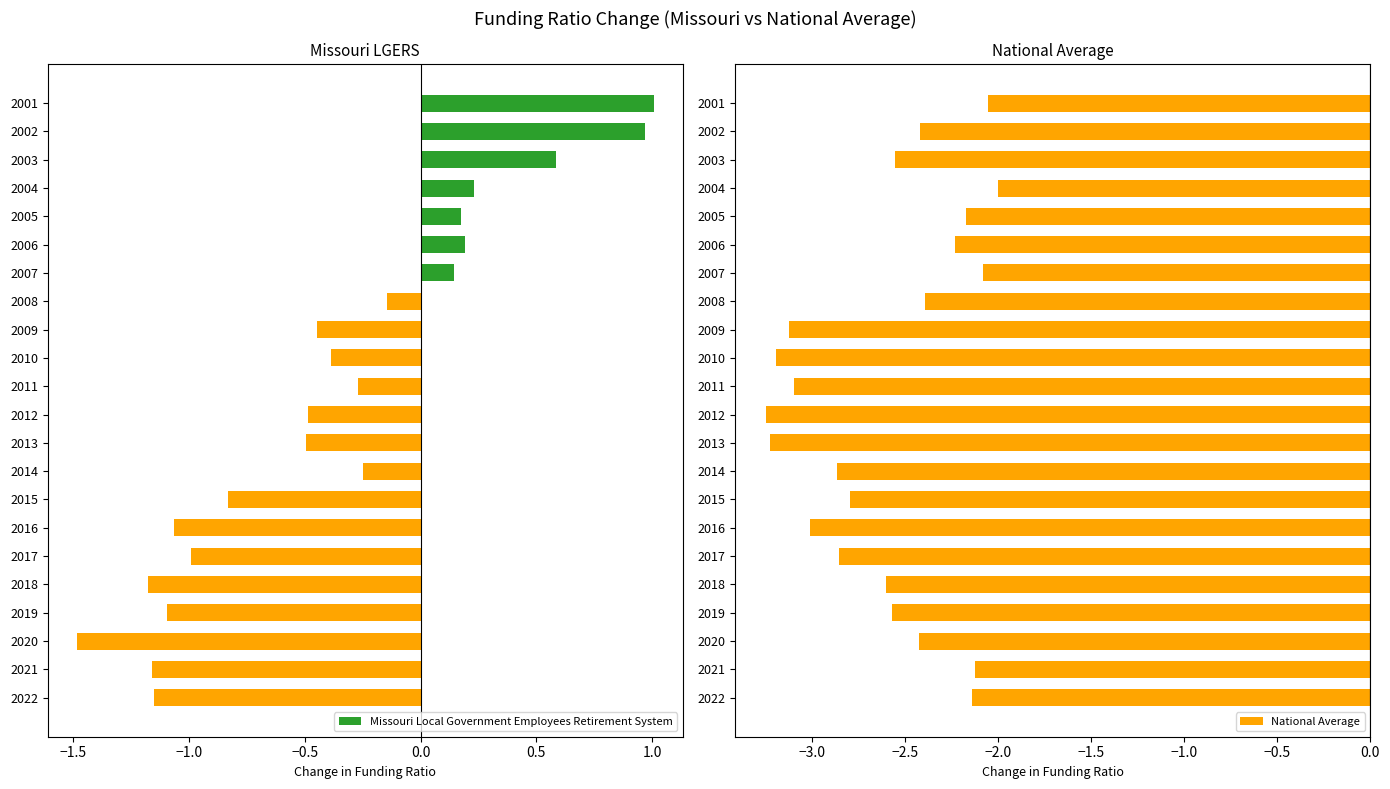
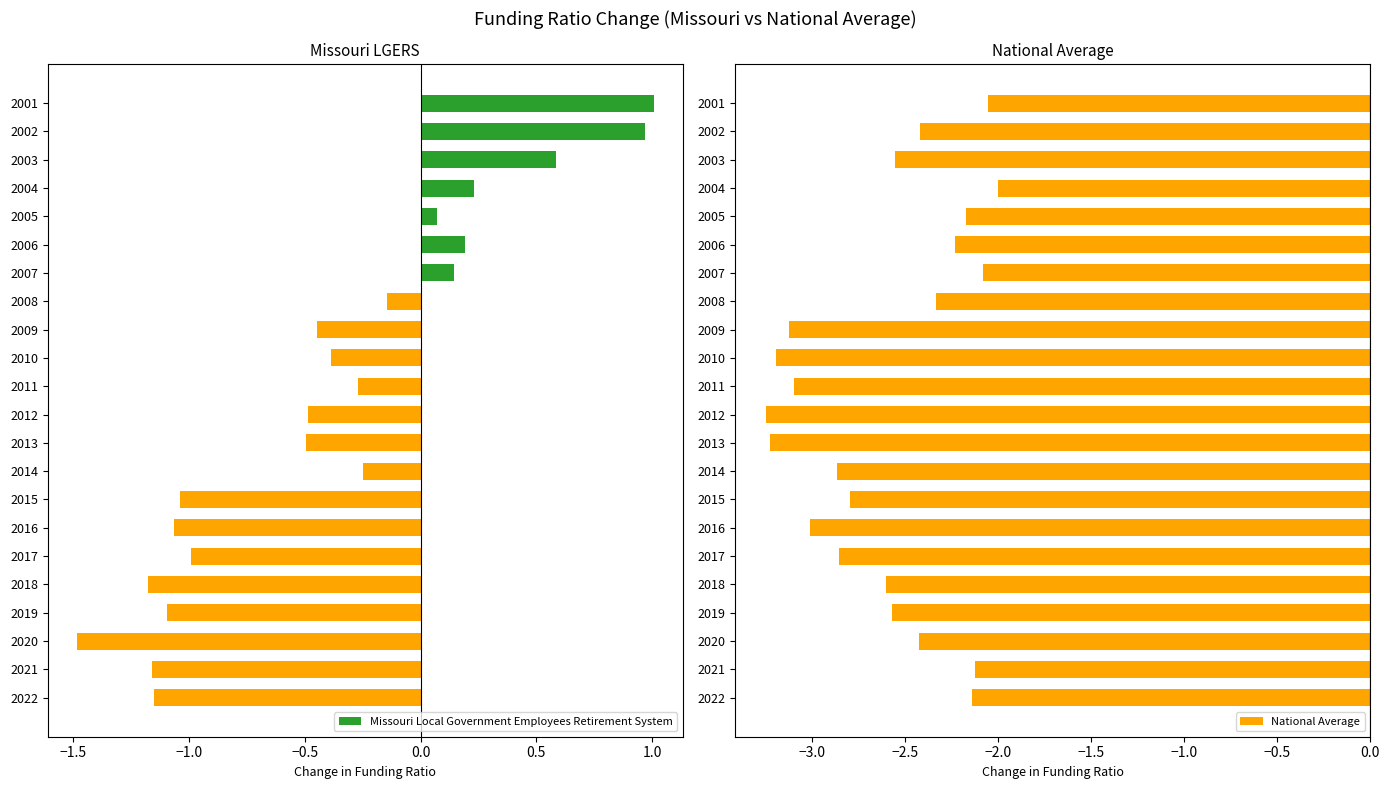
Missouri LGERS, 2005: 0.18 -> 0.07
Missouri LGERS, 2015: -0.83 -> -1.04
National Average, 2008: -2.39 -> -2.34
